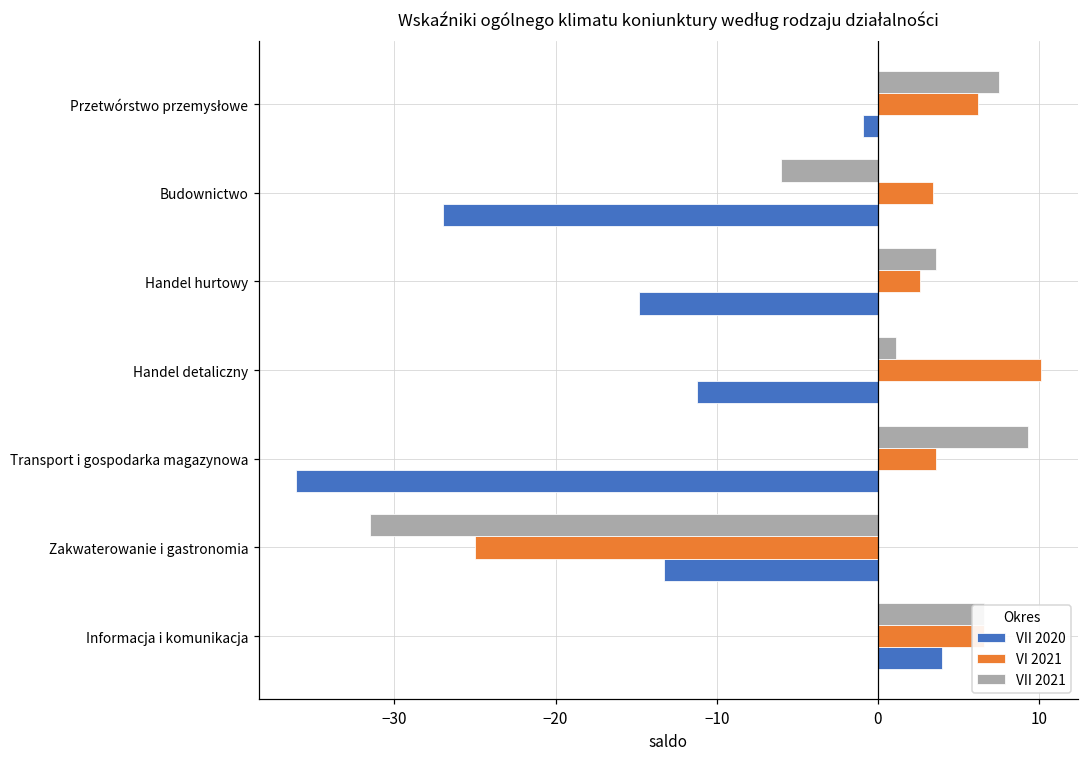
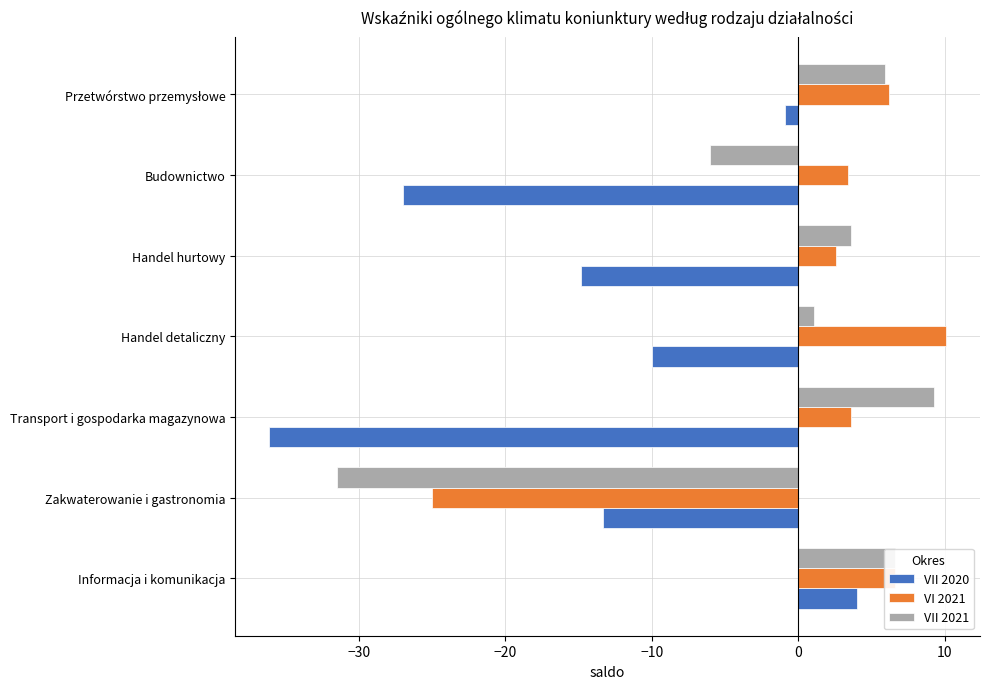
VII 2021, Przetwórstwo przemysłowe: 7.5 -> 5.9
VII 2020, Handel detaliczny: -11.2 -> -10.0
